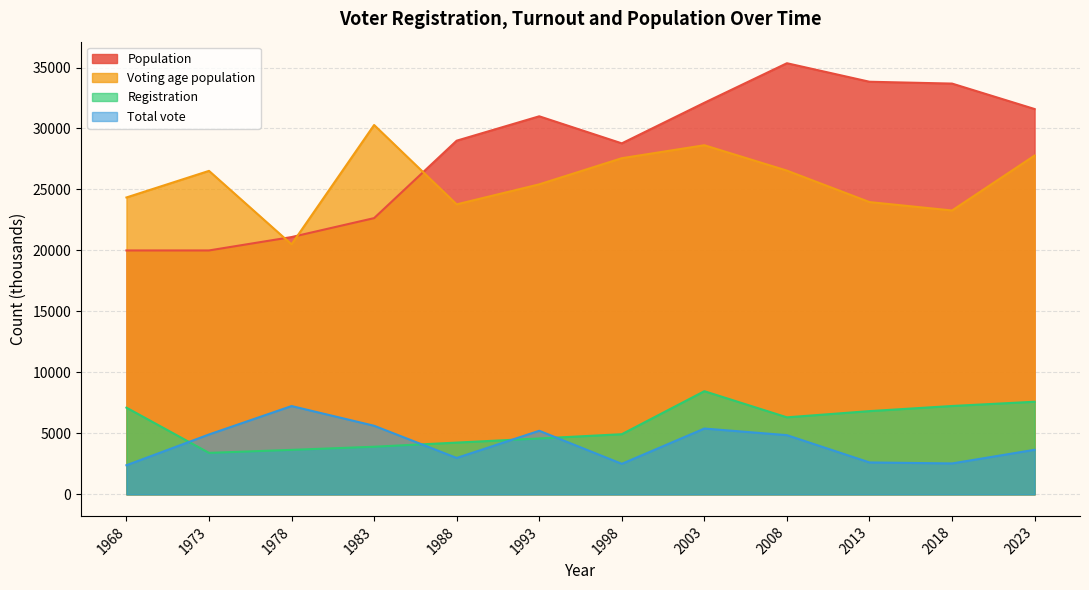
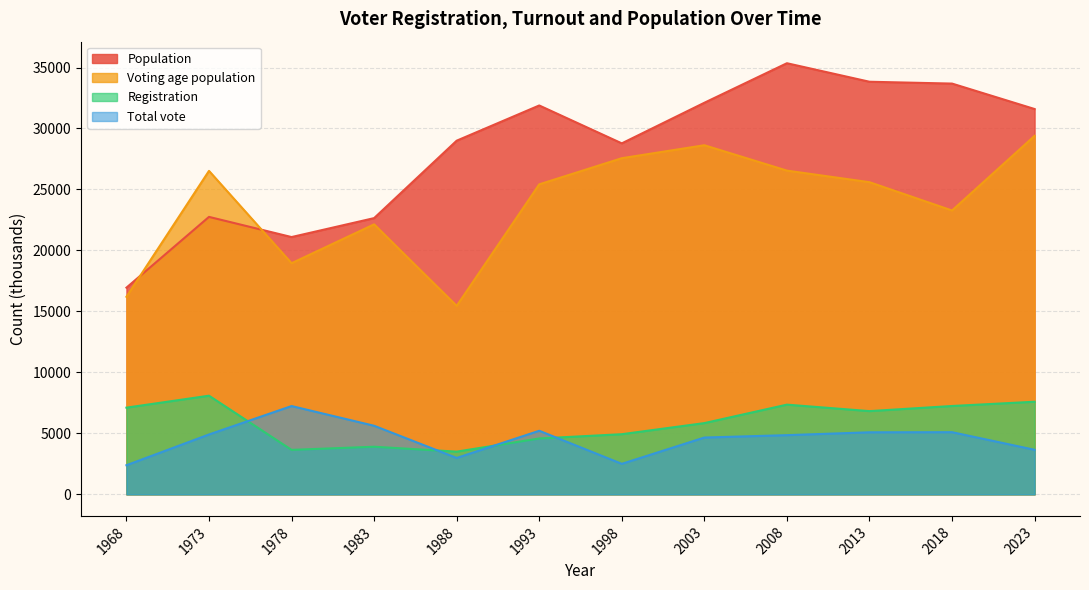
Population, 1968: 20000 -> 16900
Voting age population, 1968: 24300 -> 16200
Population, 1973: 20000 -> 22800
Registration, 1973: 3400 -> 8100
Voting age population, 1978: 20500 -> 19000
Voting age population, 1983: 30300 -> 22100
Voting age population, 1988: 23800 -> 15500
Registration, 1988: 4200 -> 3500
Population, 1993: 31000 -> 31900
Registration, 2003: 8500 -> 5800
Total vote, 2003: 5400 -> 4700
Registration, 2008: 6300 -> 7400
Voting age population, 2013: 24000 -> 25600
Total vote, 2013: 2600 -> 5100
Total vote, 2018: 2500 -> 5100
Voting age population, 2023: 27800 -> 29400
